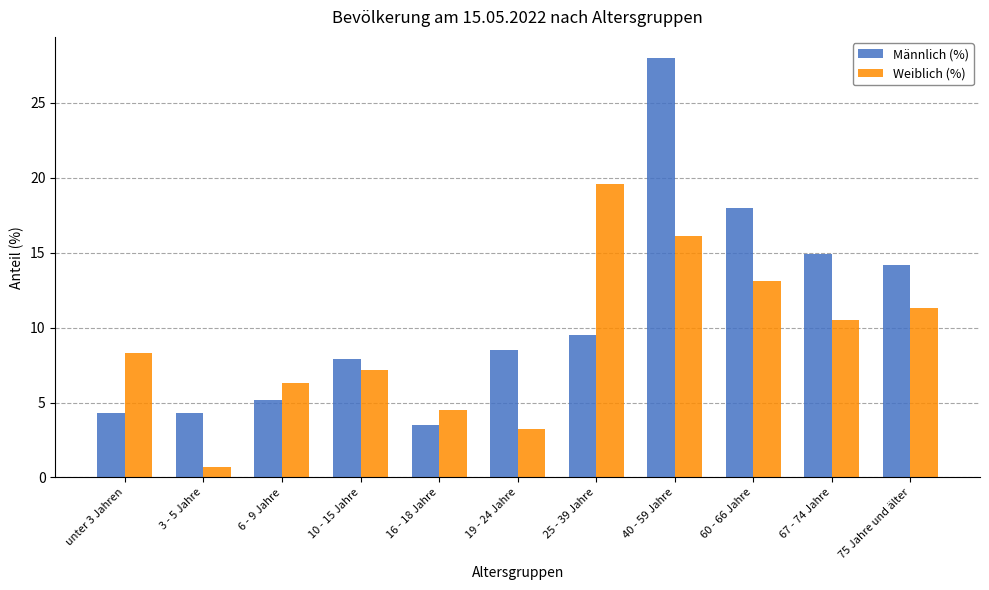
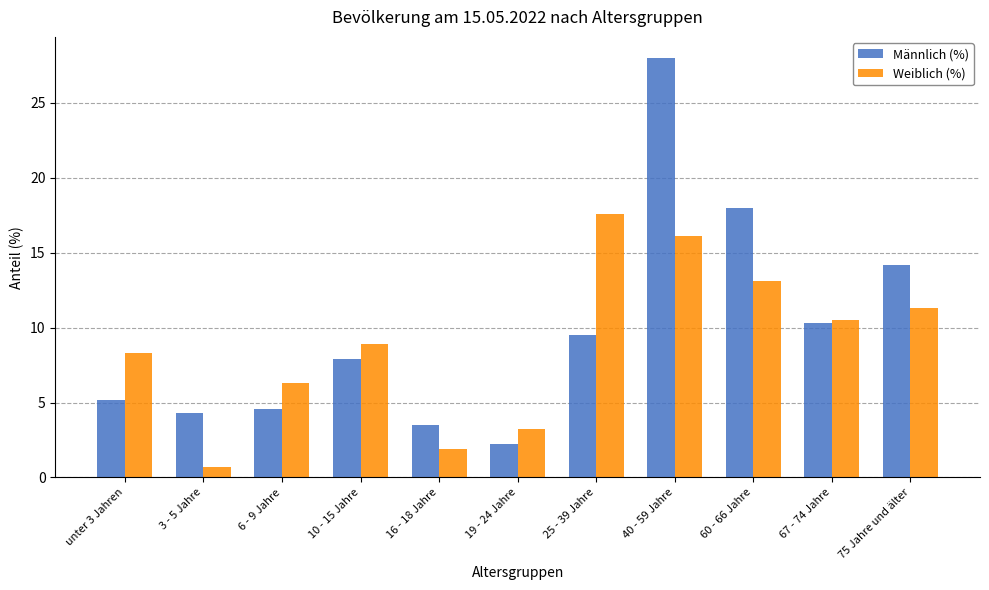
Männlich (%), unter 3 Jahren: 4.3 -> 5.2
Männlich (%), 6 - 9 Jahre: 5.2 -> 4.6
Weiblich (%), 10 - 15 Jahre: 7.2 -> 8.9
Weiblich (%), 16 - 18 Jahre: 4.5 -> 1.9
Männlich (%), 19 - 24 Jahre: 8.5 -> 2.2
Weiblich (%), 25 - 39 Jahre: 19.6 -> 17.6
Männlich (%), 67 - 74 Jahre: 14.9 -> 10.3
